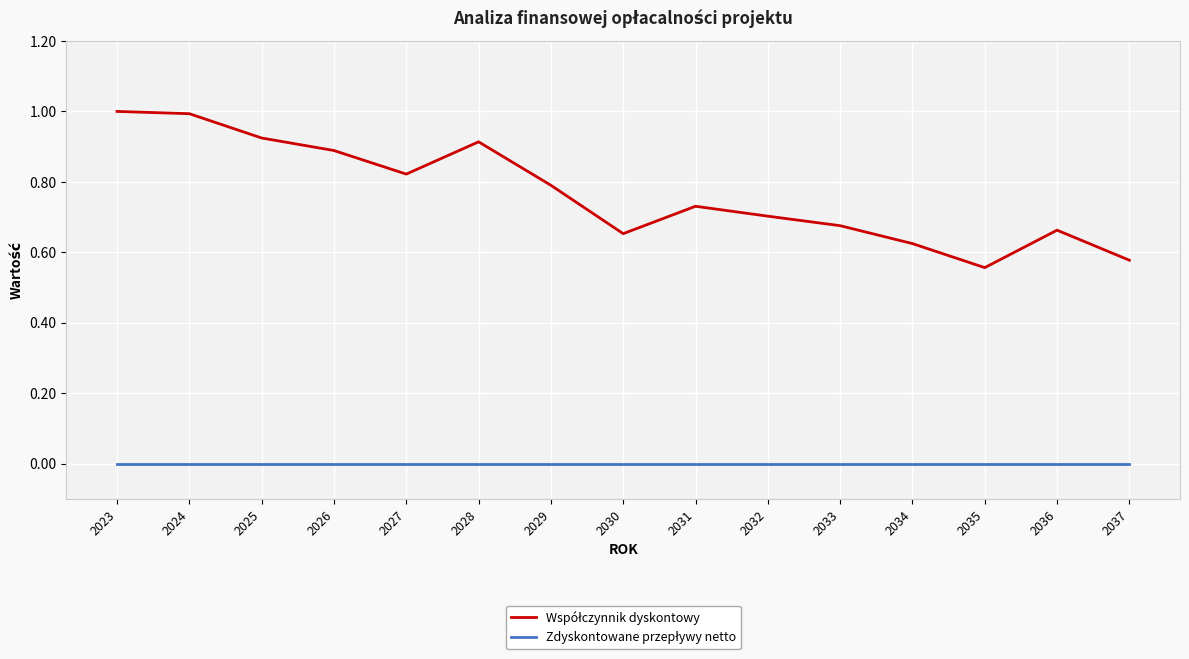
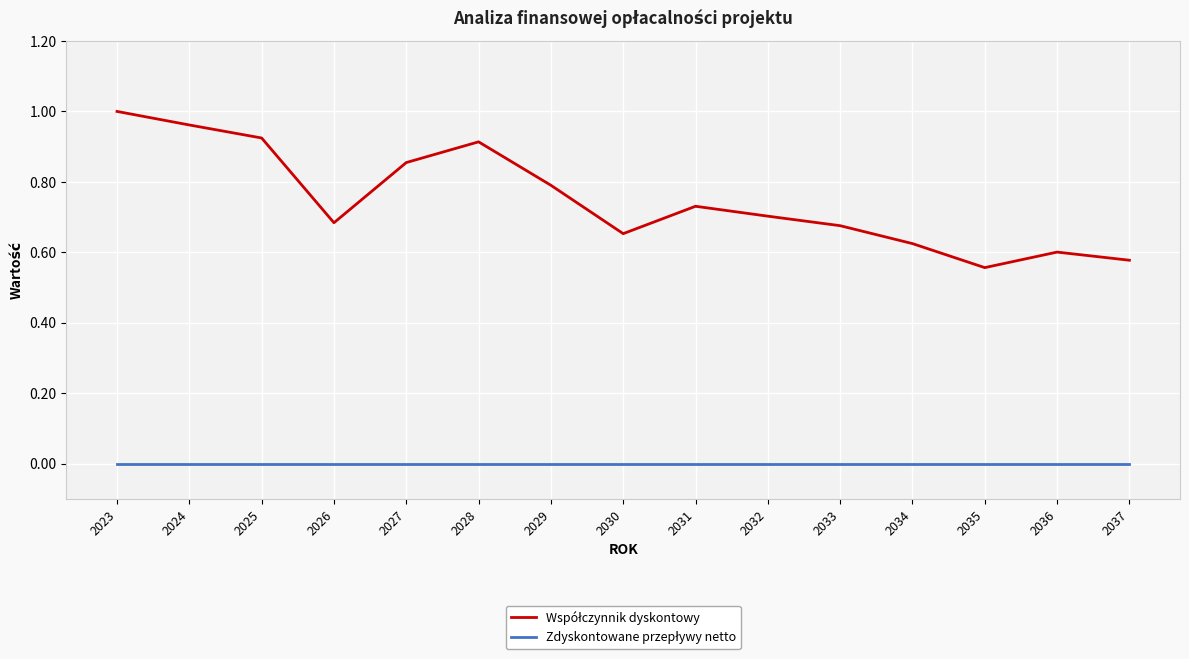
Współczynnik dyskontowy, 2024: 0.99 -> 0.96
Współczynnik dyskontowy, 2026: 0.89 -> 0.68
Współczynnik dyskontowy, 2027: 0.82 -> 0.85
Współczynnik dyskontowy, 2036: 0.66 -> 0.60
